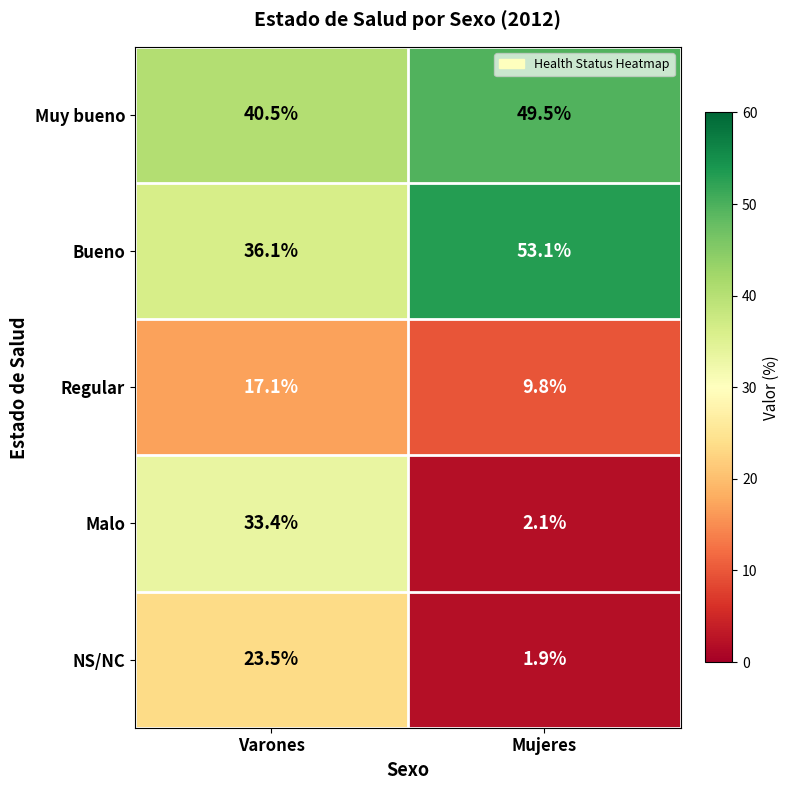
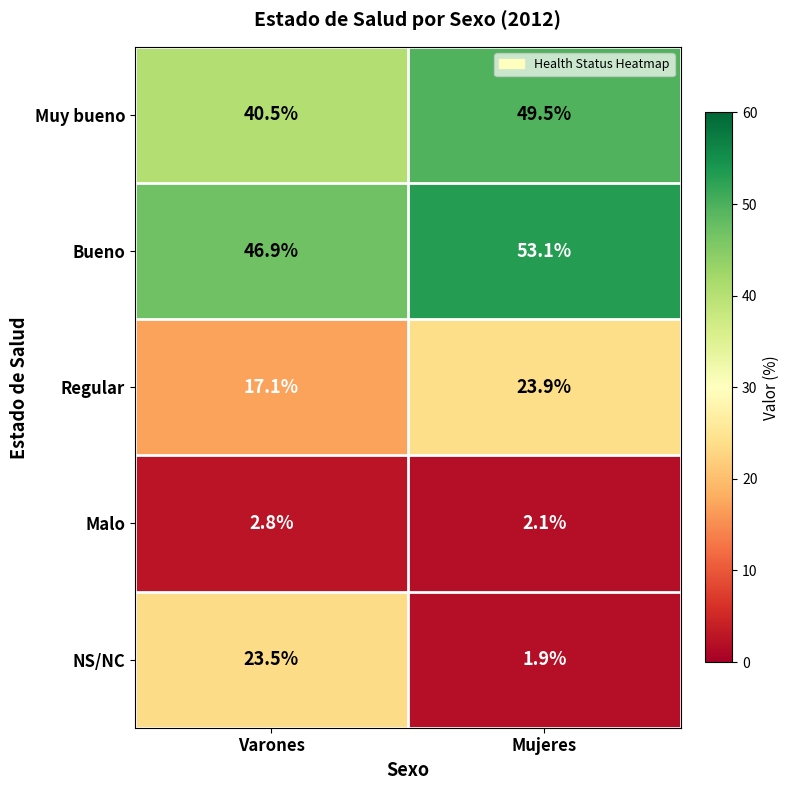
Bueno, Varones: 36.1% -> 46.9%
Regular, Mujeres: 9.8% -> 23.9%
Malo, Varones: 33.4% -> 2.8%
